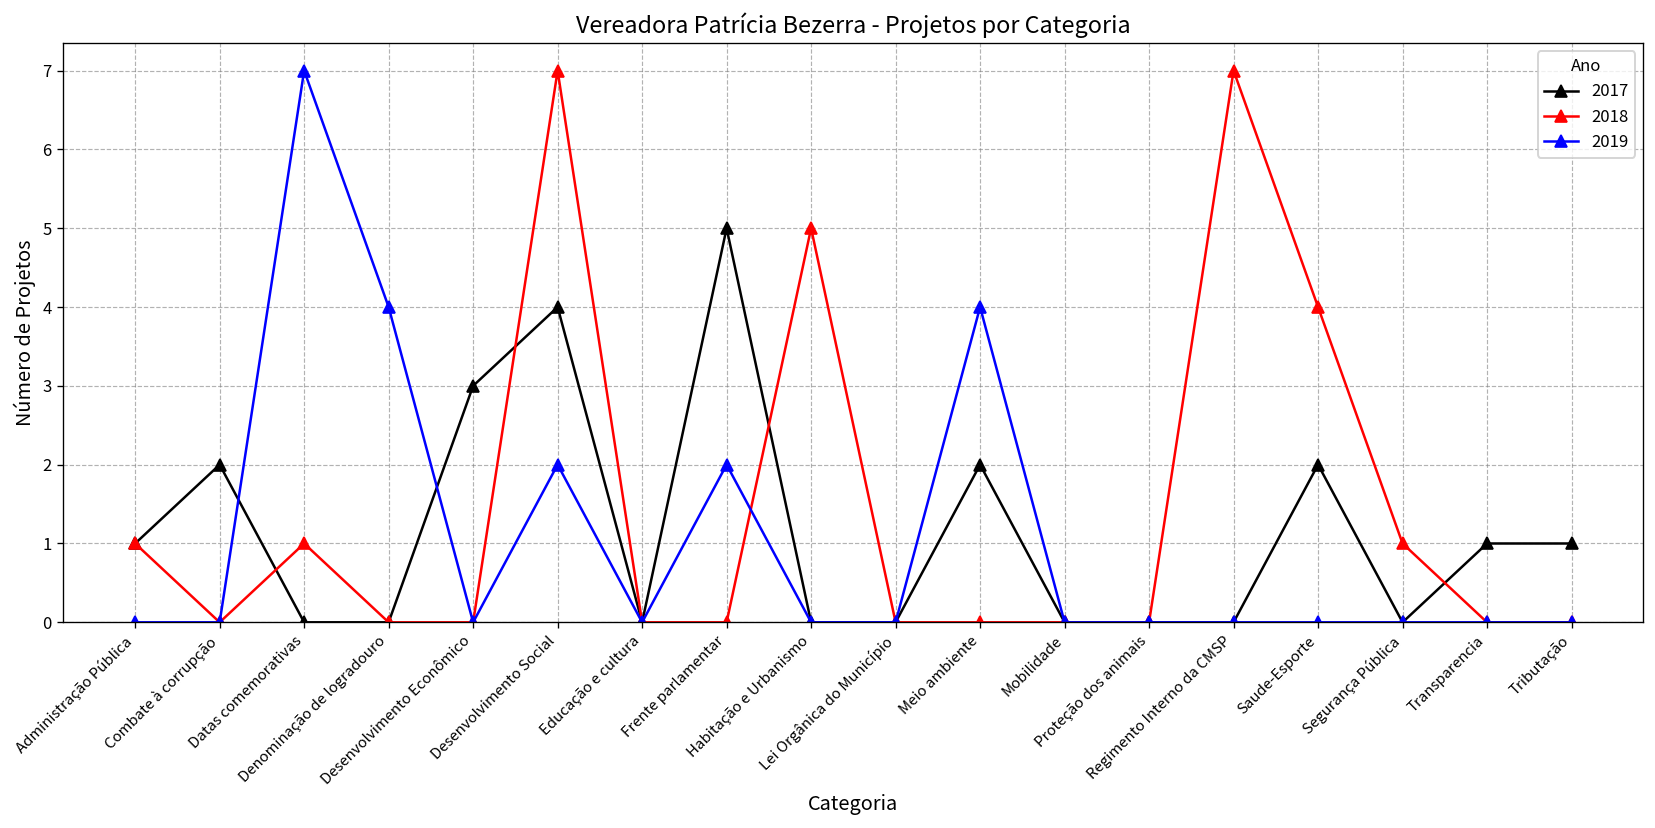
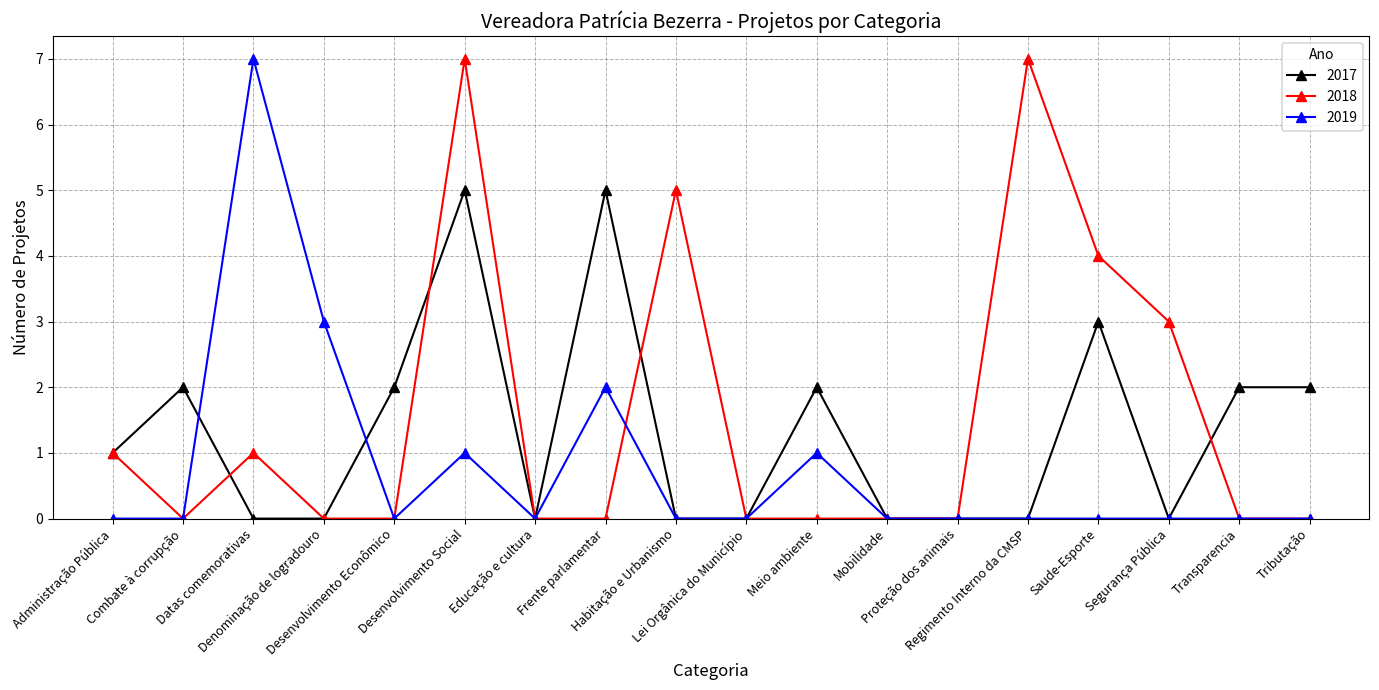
2019, Denominação de logradouro: 4 -> 3
2017, Desenvolvimento Econômico: 3 -> 2
2017, Desenvolvimento Social: 4 -> 5
2019, Desenvolvimento Social: 2 -> 1
2019, Meio ambiente: 4 -> 1
2017, Saude-Esporte: 2 -> 3
2018, Segurança Pública: 1 -> 3
2017, Transparencia: 1 -> 2
2017, Tributação: 1 -> 2
